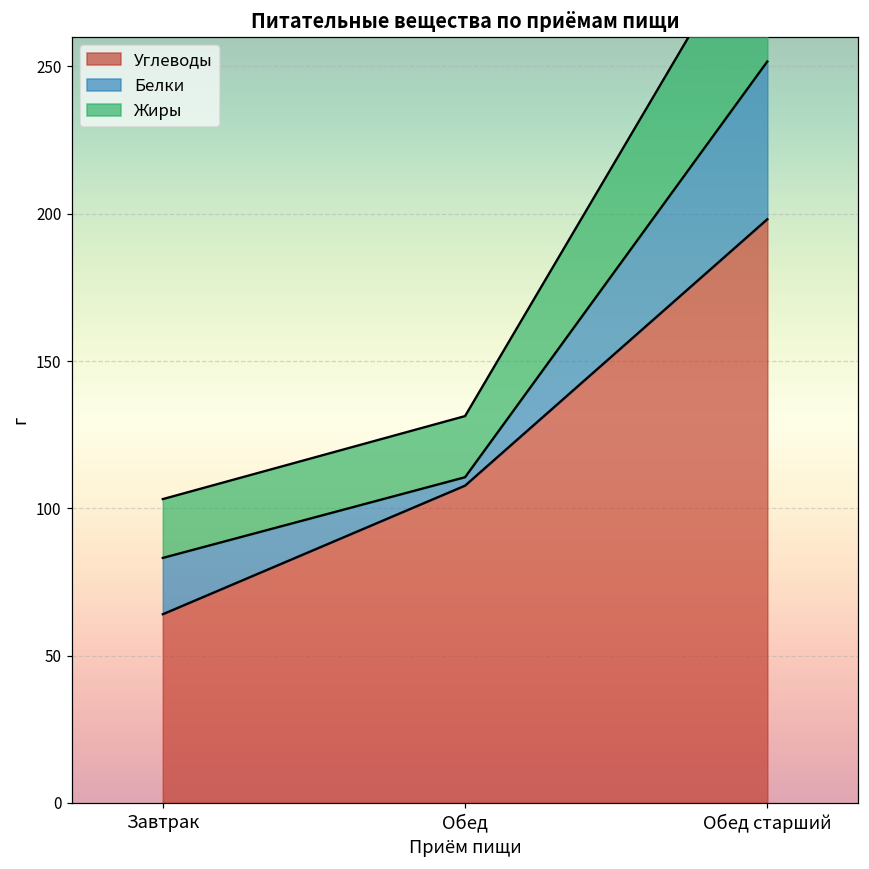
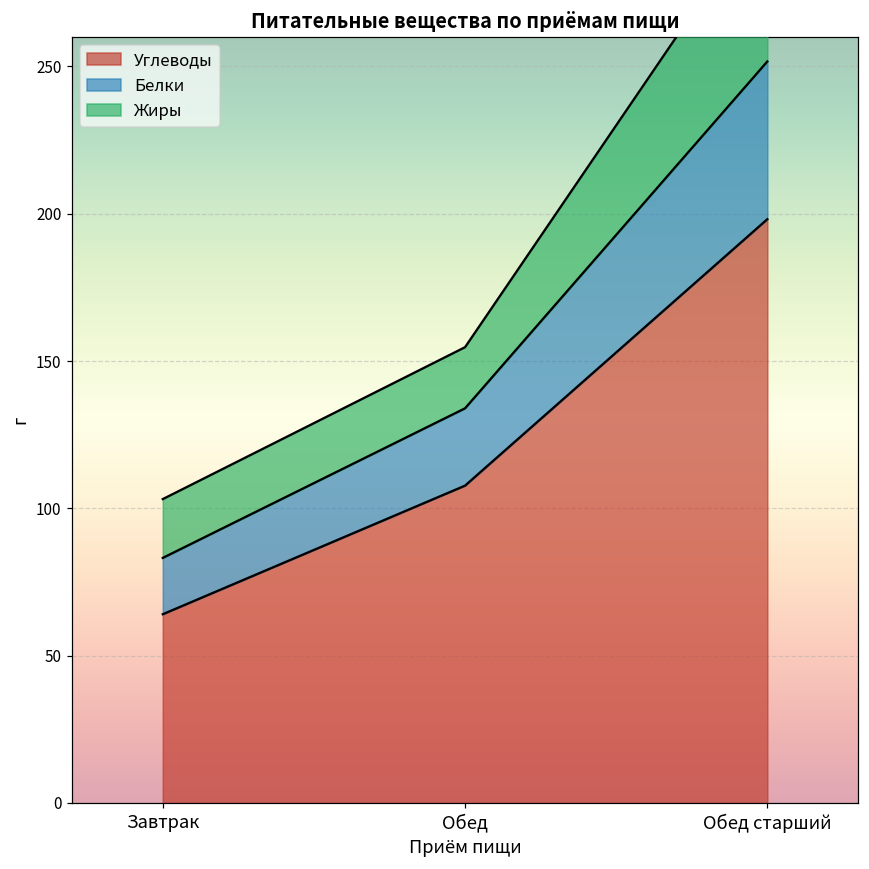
Белки, Обед: 3 -> 26
